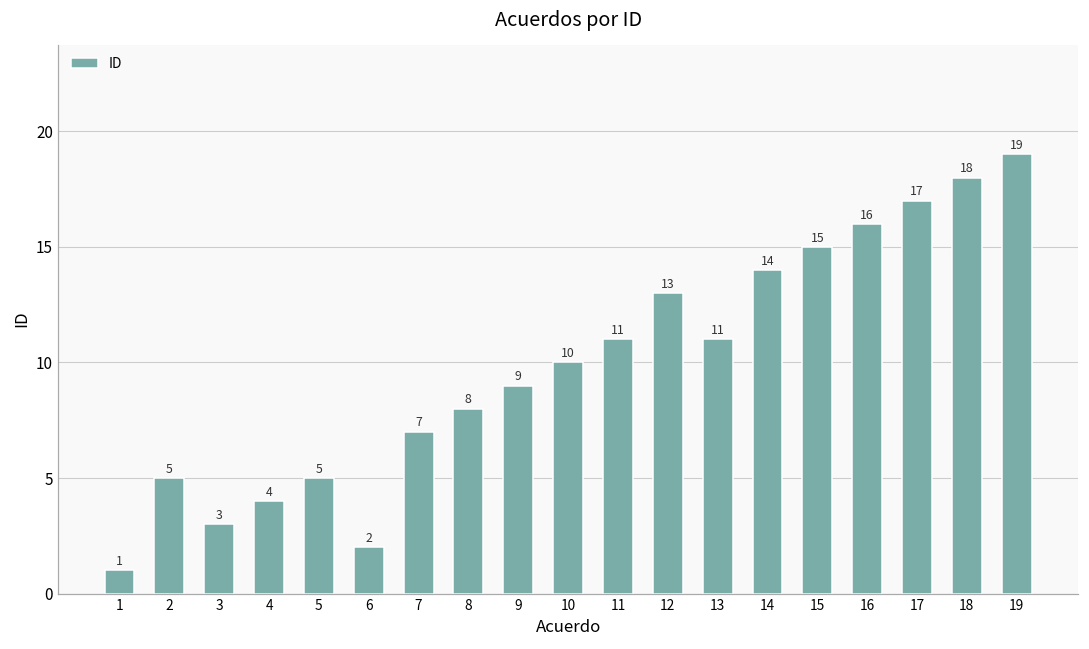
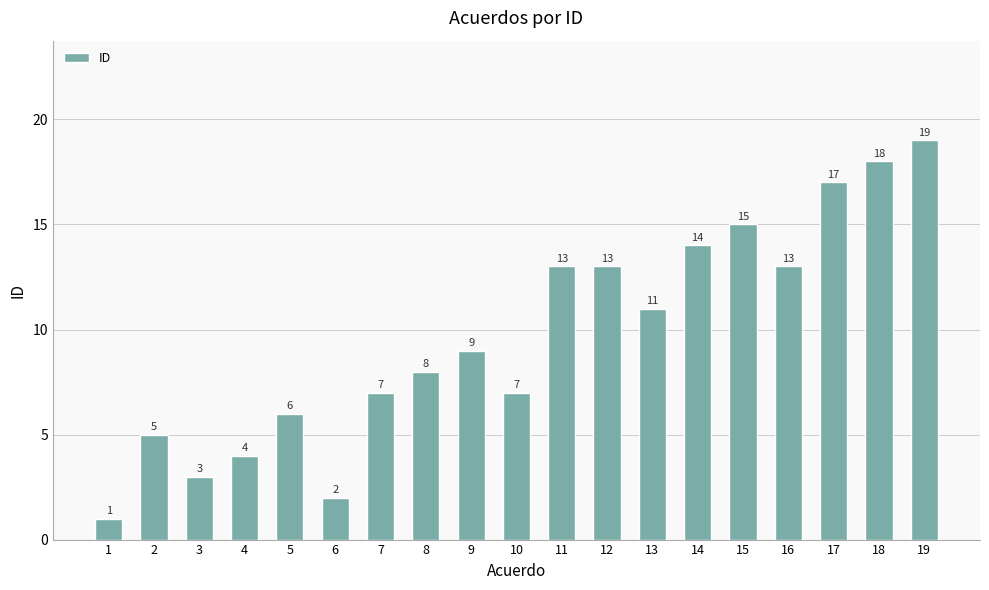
5: 5 -> 6
10: 10 -> 7
11: 11 -> 13
16: 16 -> 13
